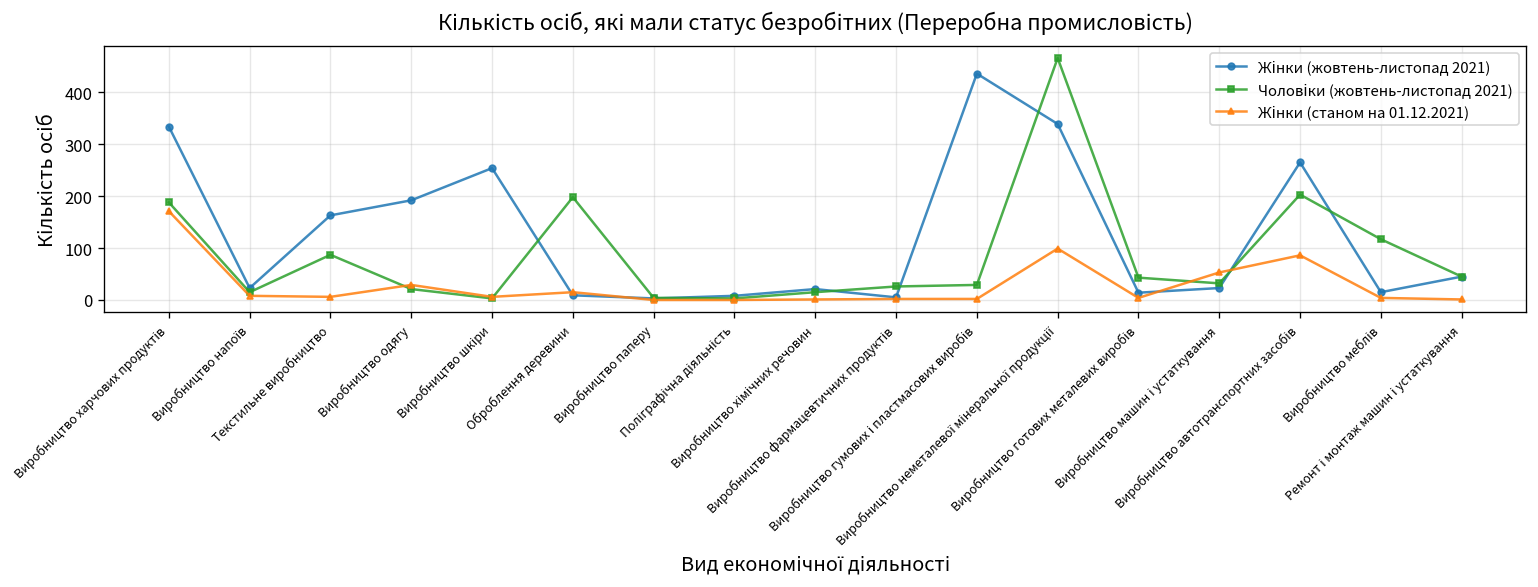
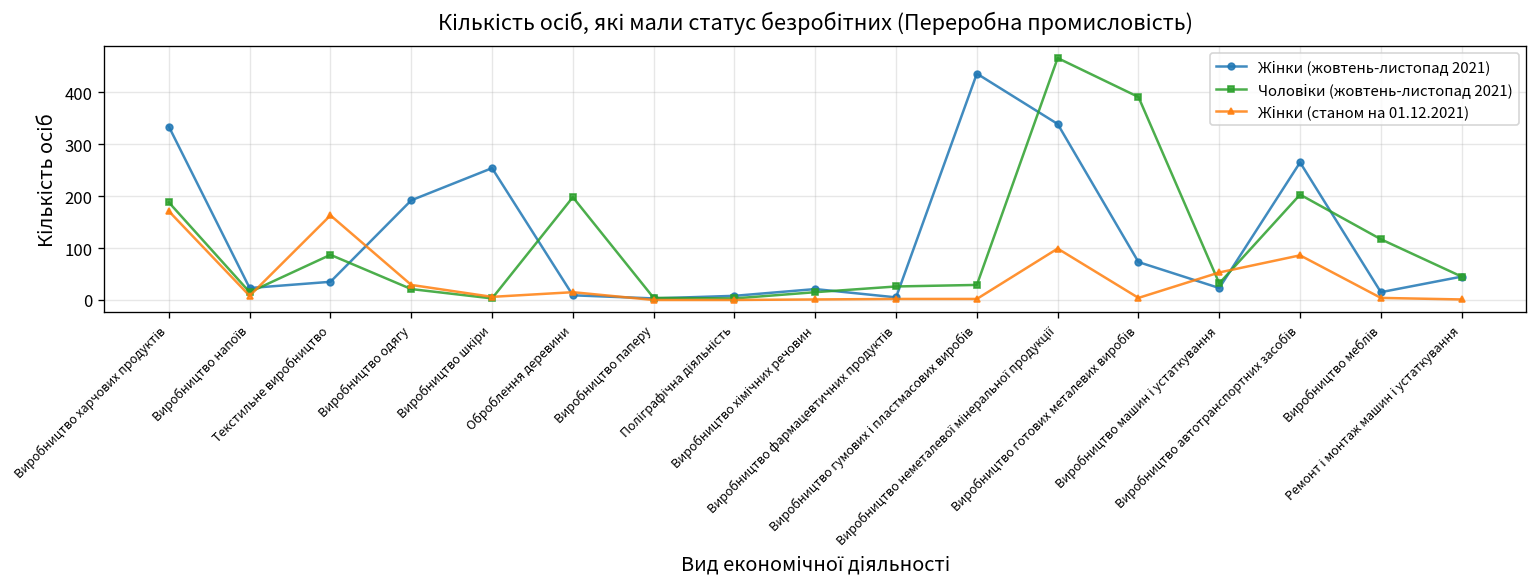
Жінки (жовтень-листопад 2021), Текстильне виробництво: 160 -> 40
Жінки (станом на 01.12.2021), Текстильне виробництво: 10 -> 160
Жінки (жовтень-листопад 2021), Виробництво готових металевих виробів: 10 -> 70
Чоловіки (жовтень-листопад 2021), Виробництво готових металевих виробів: 40 -> 390
